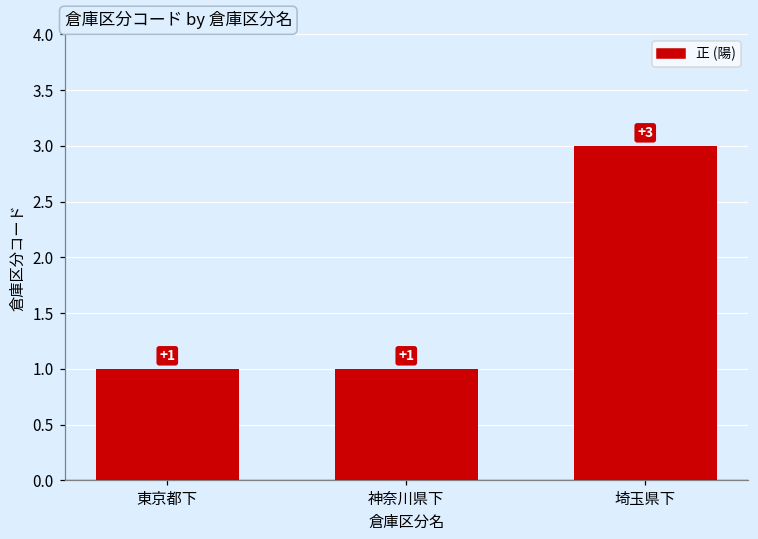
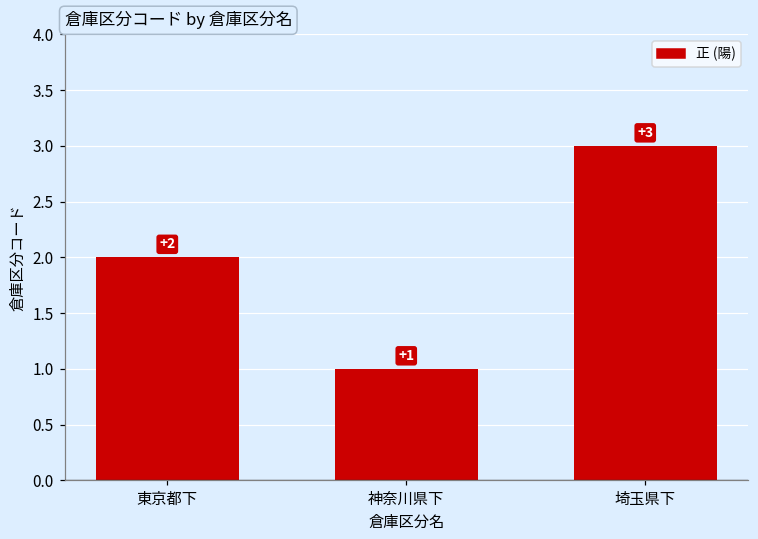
東京都下: +1 -> +2
